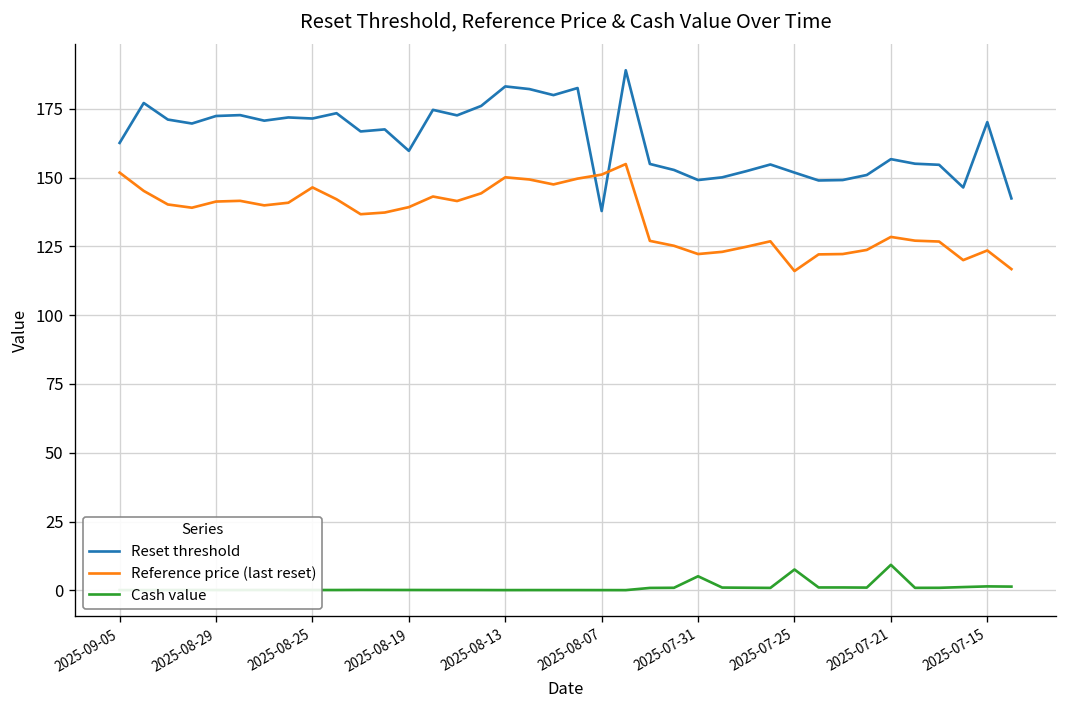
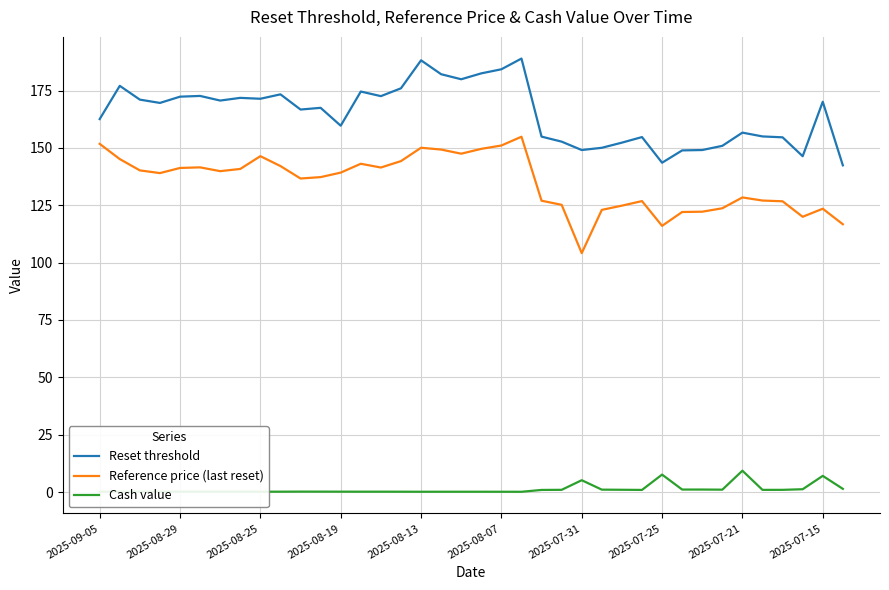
Reset threshold, 2025-08-13: 183 -> 188
Reset threshold, 2025-08-07: 138 -> 184
Reference price (last reset), 2025-07-31: 122 -> 104
Reset threshold, 2025-07-25: 152 -> 144
Cash value, 2025-07-15: 1 -> 7
